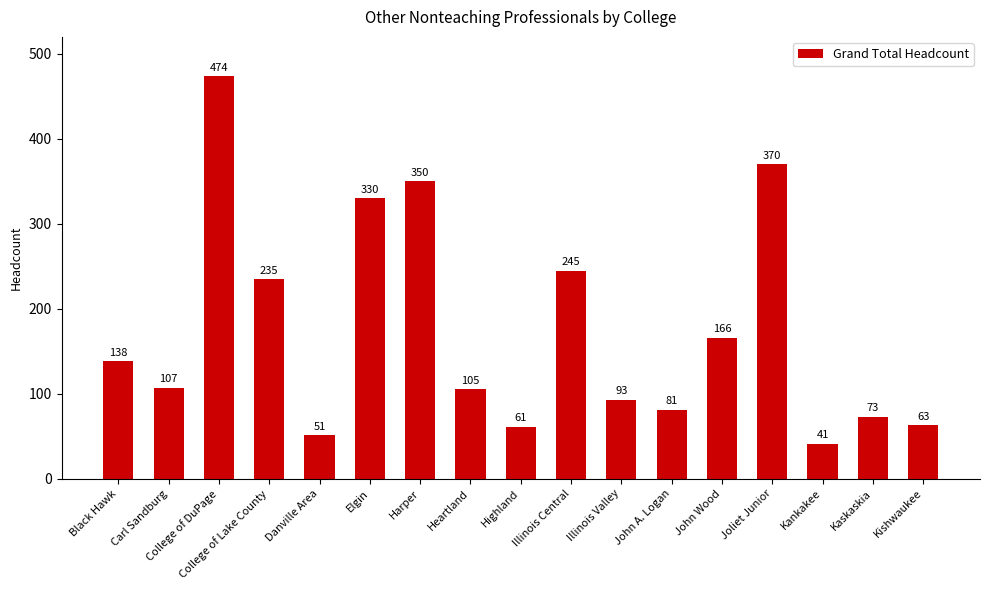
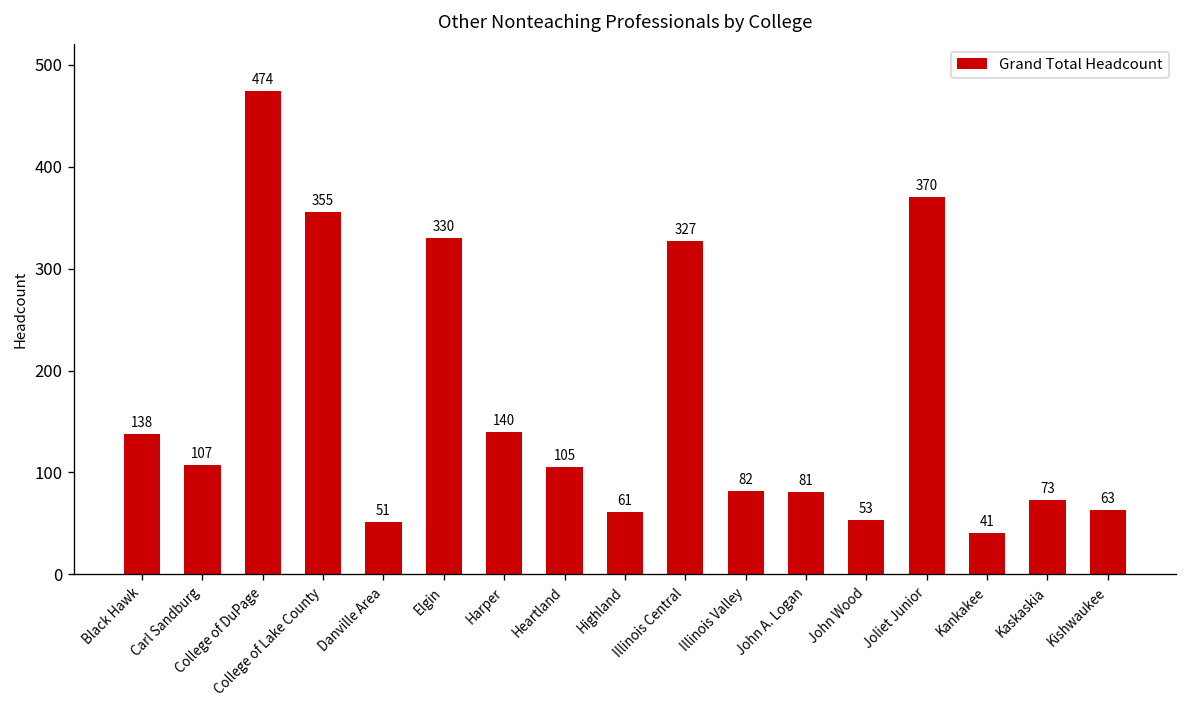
College of Lake County: 235 -> 355
Harper: 350 -> 140
Illinois Central: 245 -> 327
Illinois Valley: 93 -> 82
John Wood: 166 -> 53
